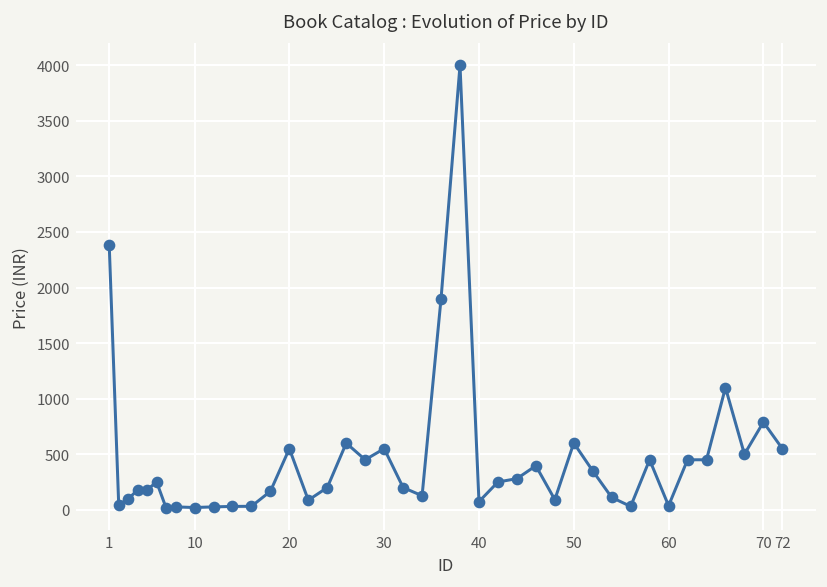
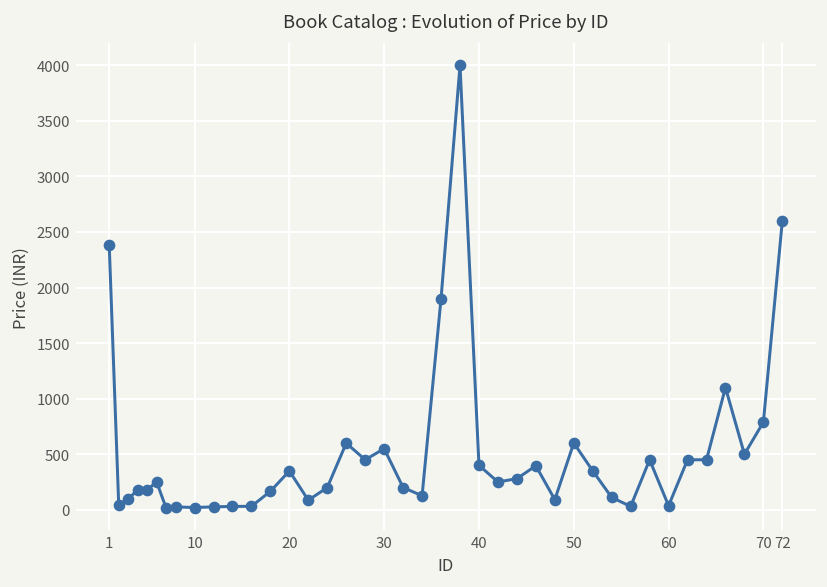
20: 500 -> 300
40: 100 -> 400
72: 500 -> 2600
